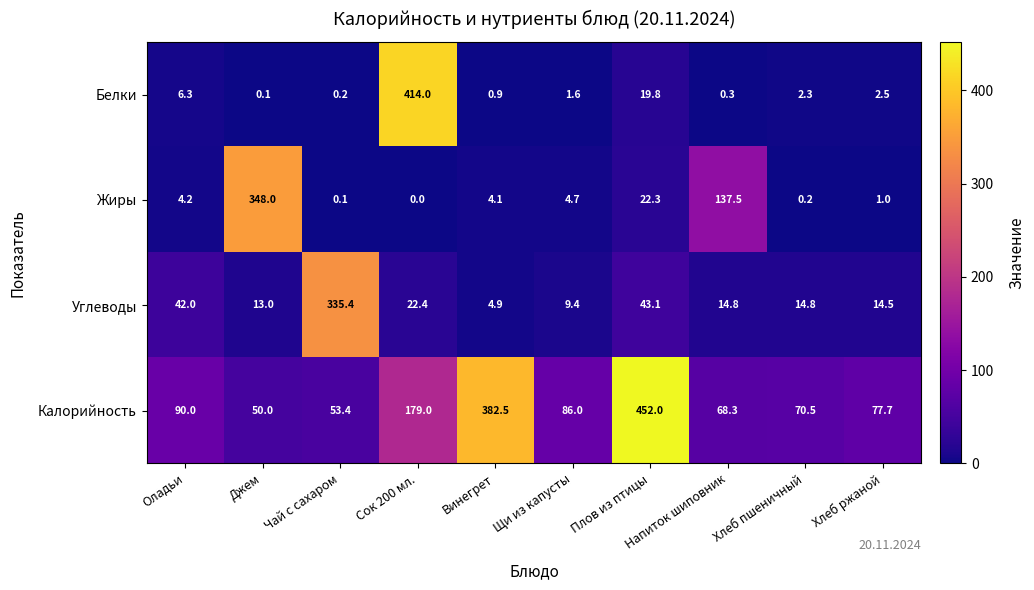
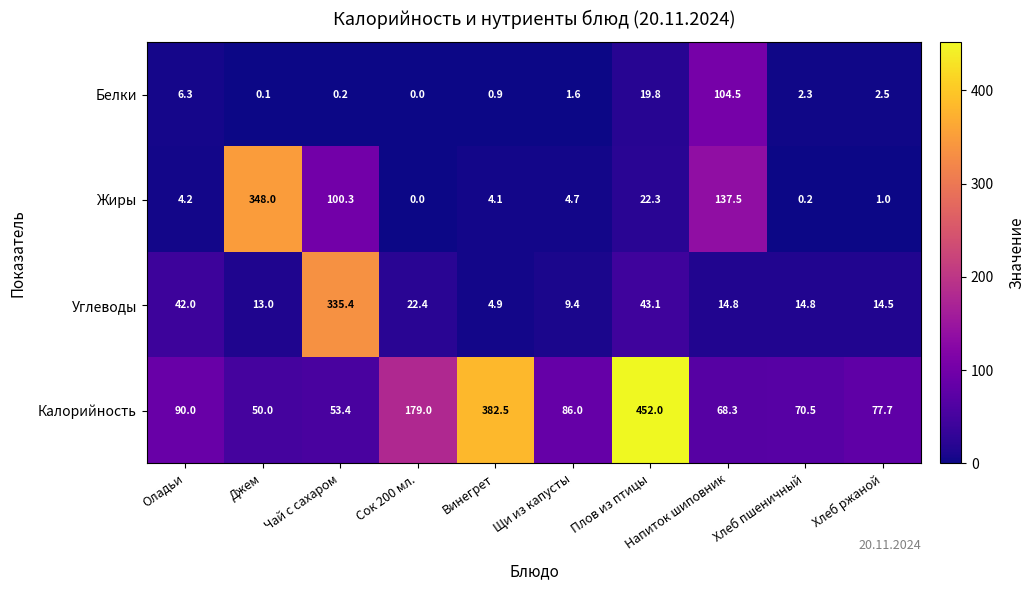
Белки, Сок 200 мл.: 414.0 -> 0.0
Белки, Напиток шиповник: 0.3 -> 104.5
Жиры, Чай с сахаром: 0.1 -> 100.3
